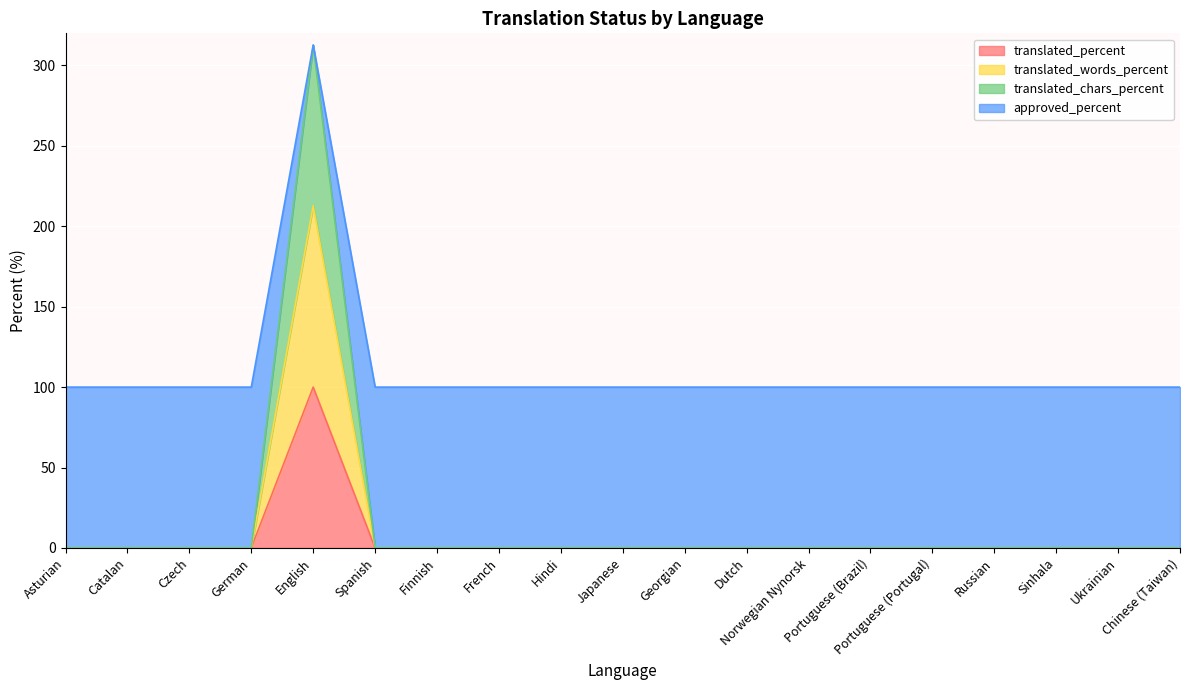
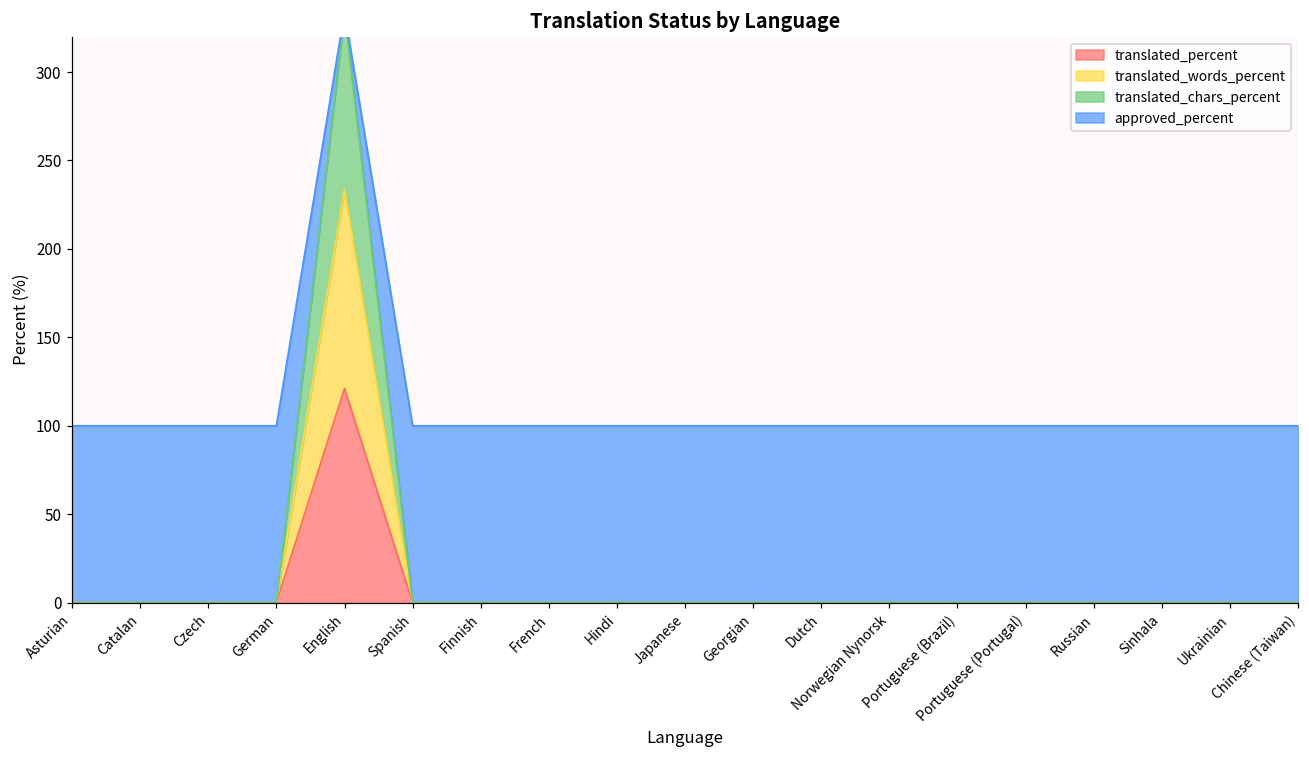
translated_percent, English: 100 -> 121
